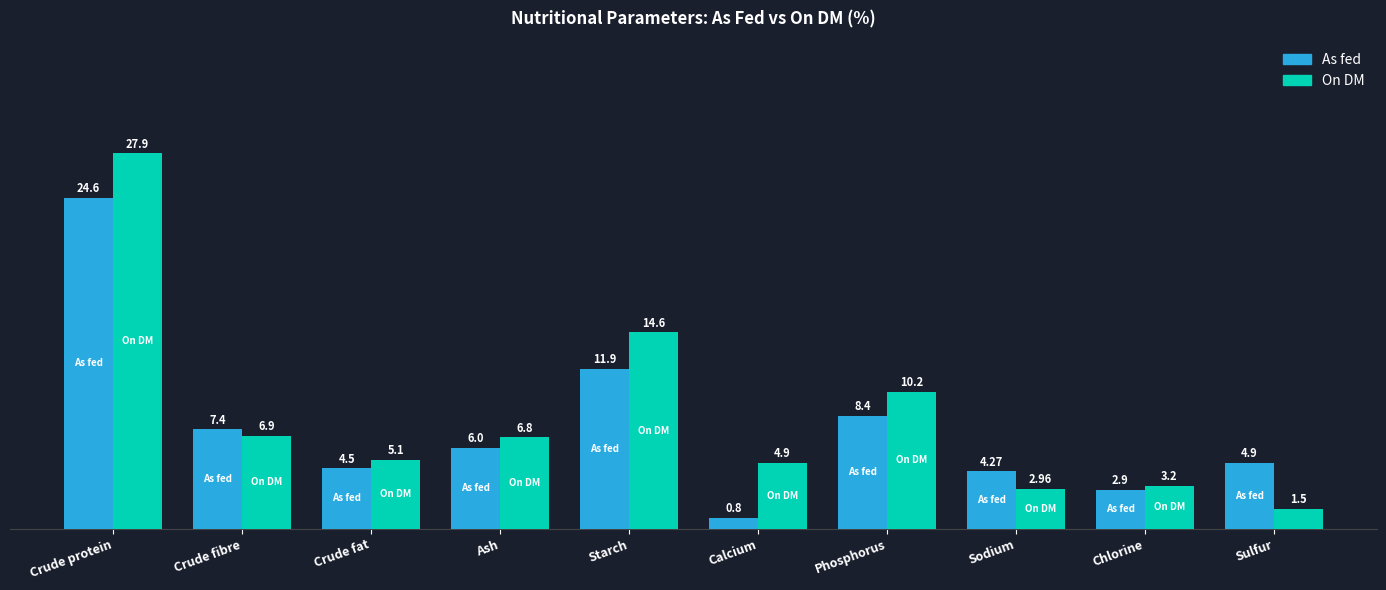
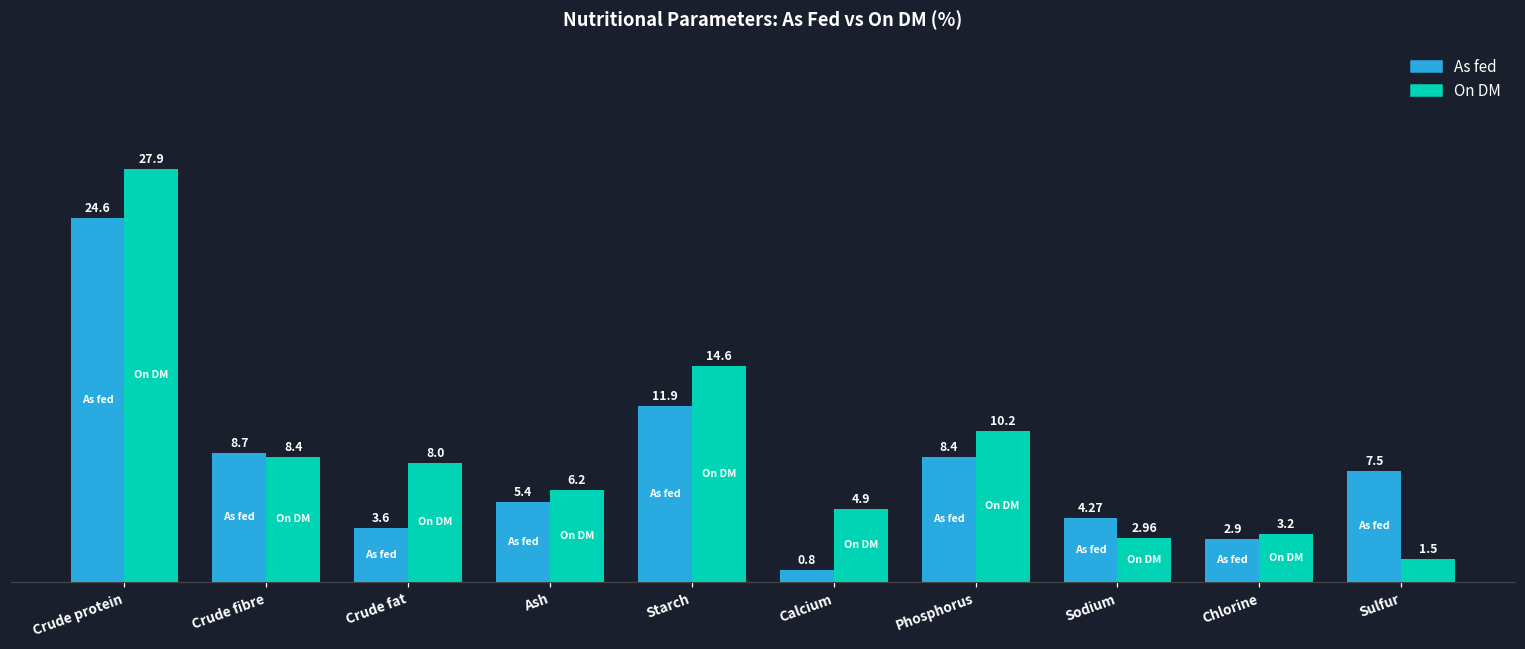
As fed, Crude fibre: 7.4 -> 8.7
On DM, Crude fibre: 6.9 -> 8.4
As fed, Crude fat: 4.5 -> 3.6
On DM, Crude fat: 5.1 -> 8.0
As fed, Ash: 6.0 -> 5.4
On DM, Ash: 6.8 -> 6.2
As fed, Sulfur: 4.9 -> 7.5
